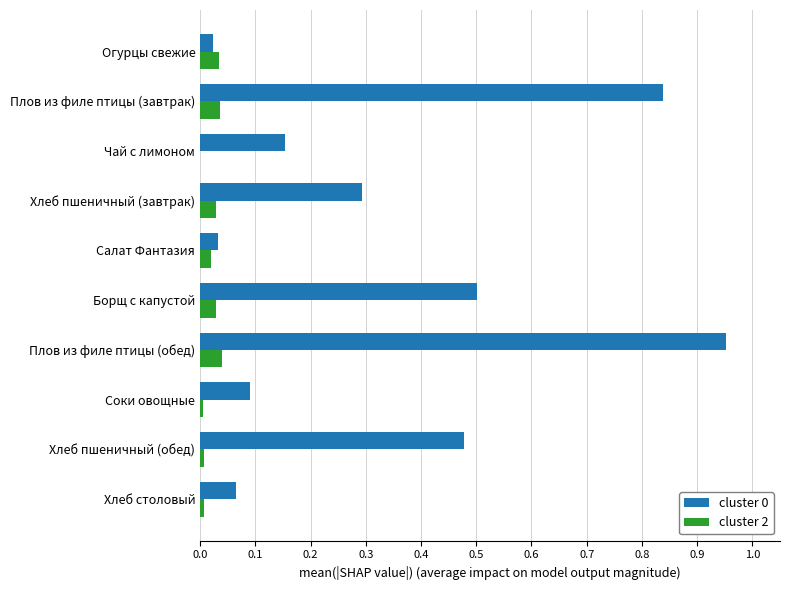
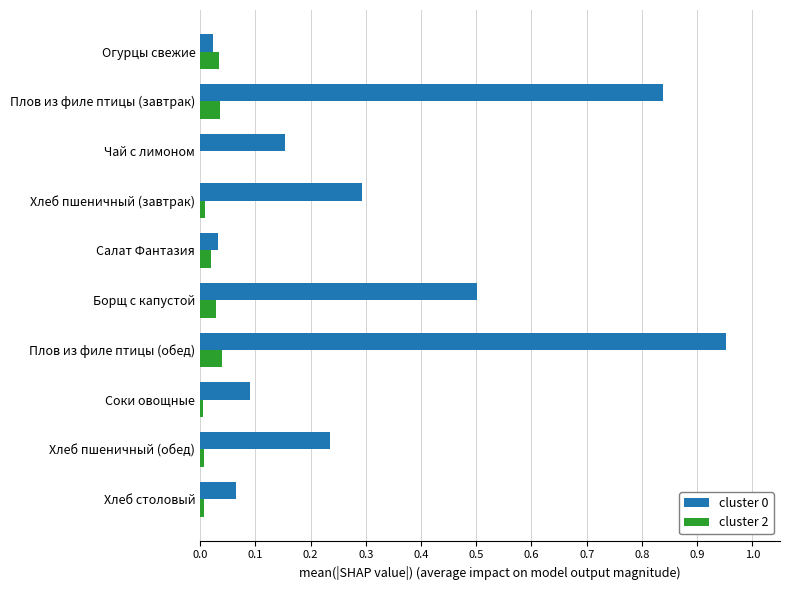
cluster 2, Хлеб пшеничный (завтрак): 0.03 -> 0.01
cluster 0, Хлеб пшеничный (обед): 0.48 -> 0.24
